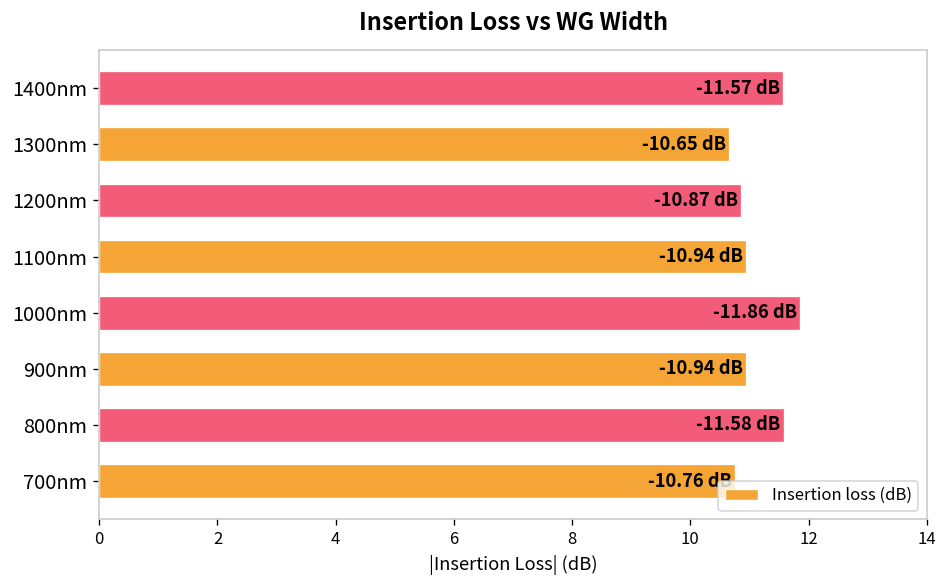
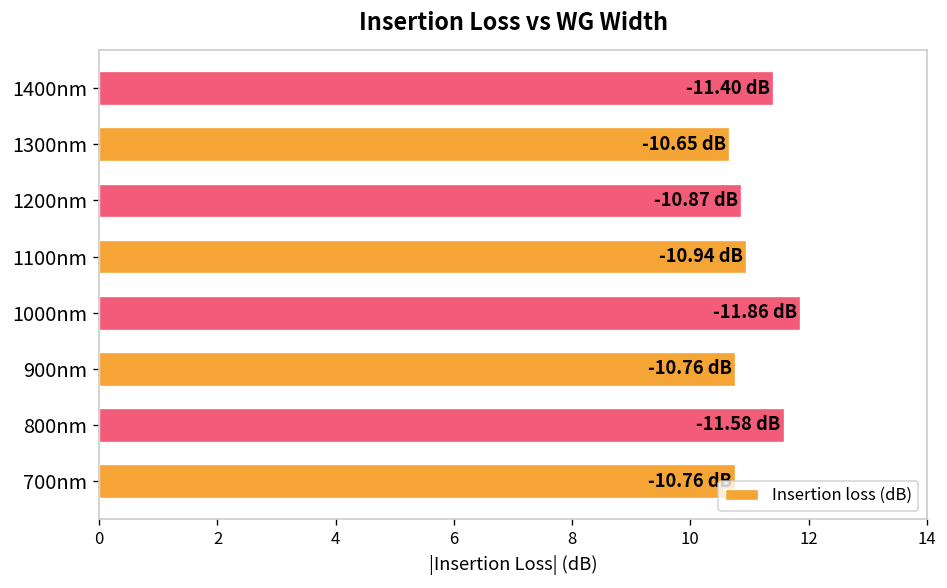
1400nm: -11.57 -> -11.40
900nm: -10.94 -> -10.76
